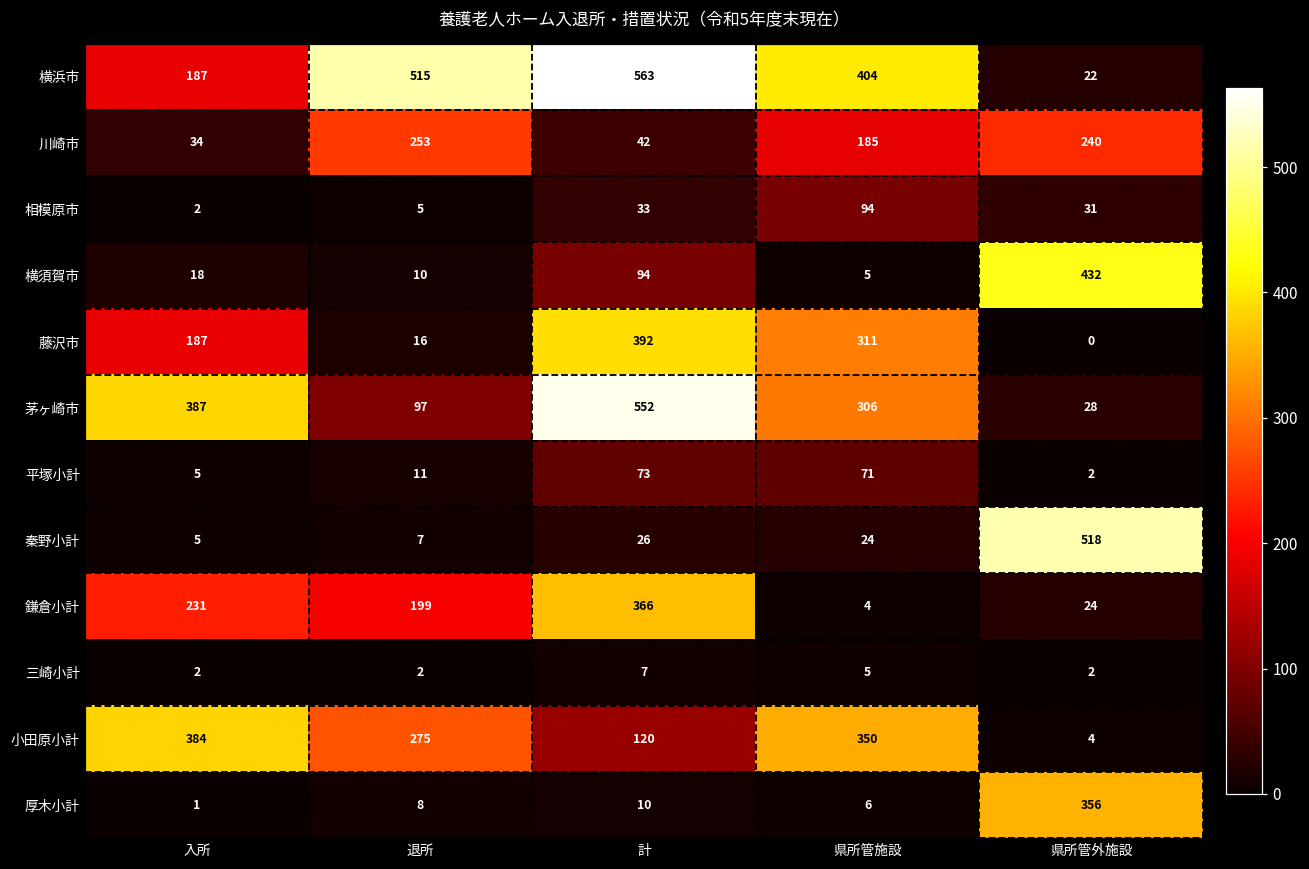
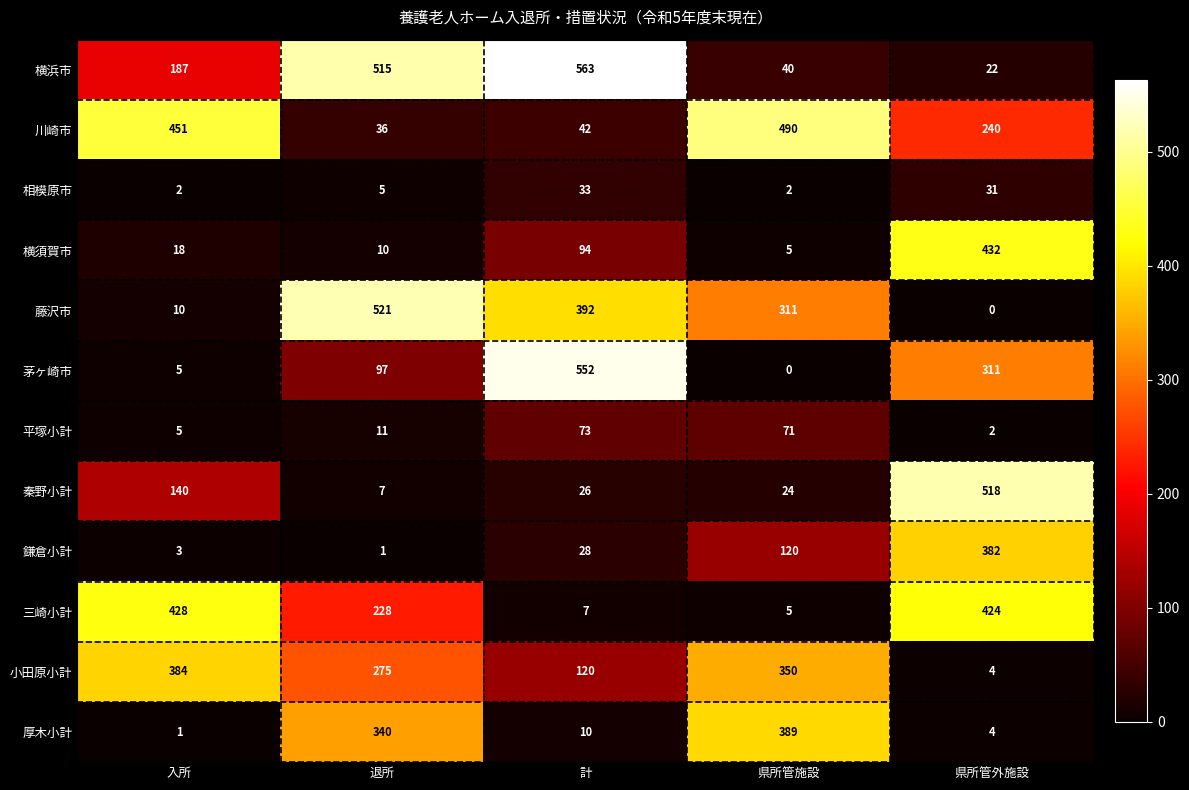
横浜市, 県所管施設: 404 -> 40
川崎市, 入所: 34 -> 451
川崎市, 退所: 253 -> 36
川崎市, 県所管施設: 185 -> 490
相模原市, 県所管施設: 94 -> 2
藤沢市, 入所: 187 -> 10
藤沢市, 退所: 16 -> 521
茅ヶ崎市, 入所: 387 -> 5
茅ヶ崎市, 県所管施設: 306 -> 0
茅ヶ崎市, 県所管外施設: 28 -> 311
秦野小計, 入所: 5 -> 140
鎌倉小計, 入所: 231 -> 3
鎌倉小計, 退所: 199 -> 1
鎌倉小計, 計: 366 -> 28
鎌倉小計, 県所管施設: 4 -> 120
鎌倉小計, 県所管外施設: 24 -> 382
三崎小計, 入所: 2 -> 428
三崎小計, 退所: 2 -> 228
三崎小計, 県所管外施設: 2 -> 424
厚木小計, 退所: 8 -> 340
厚木小計, 県所管施設: 6 -> 389
厚木小計, 県所管外施設: 356 -> 4
